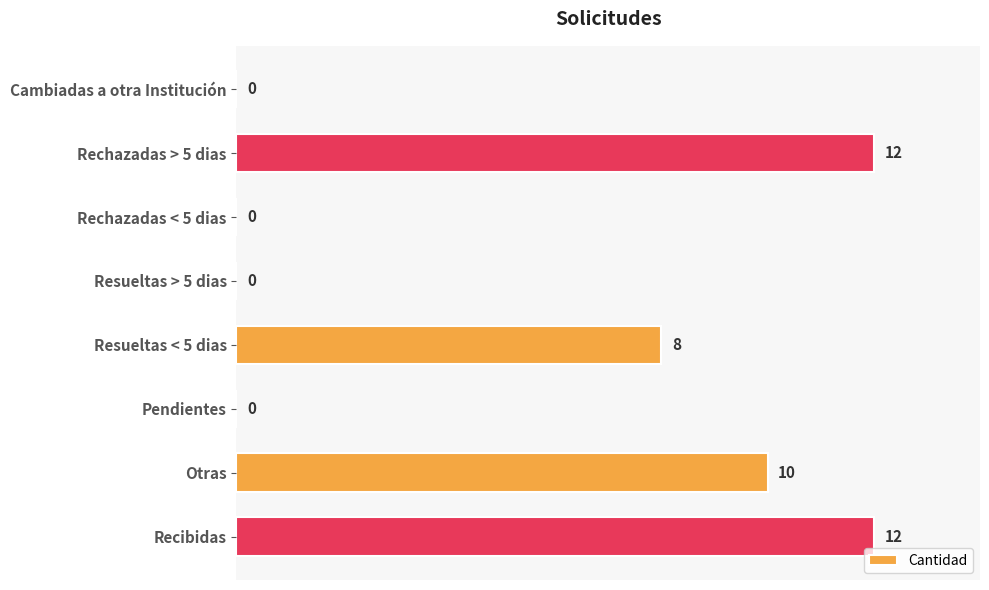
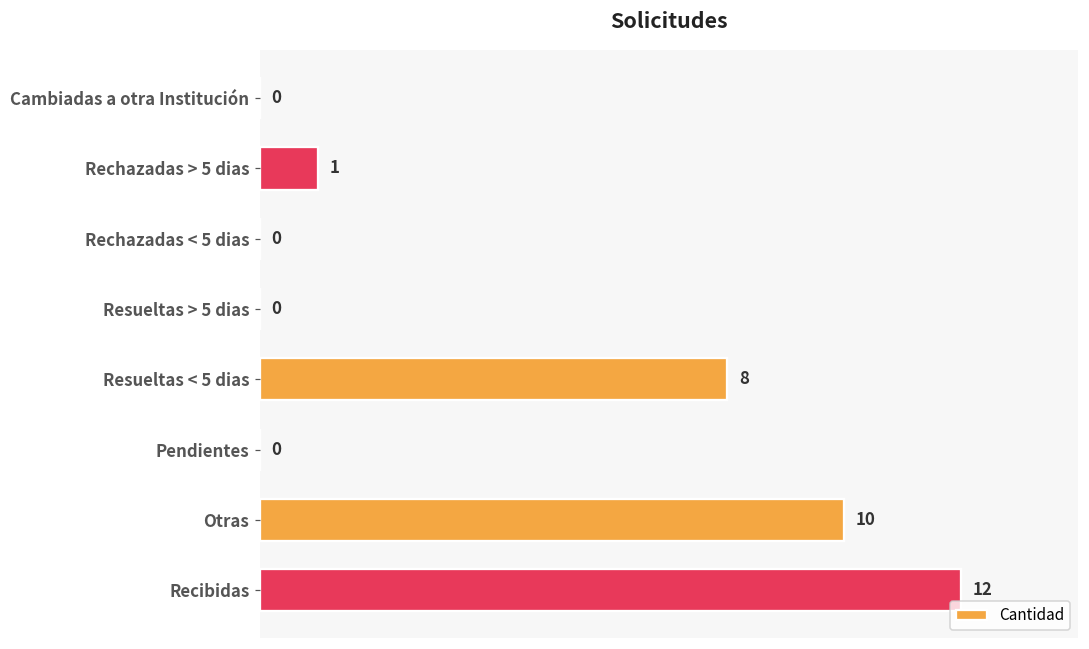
Rechazadas > 5 dias: 12 -> 1
